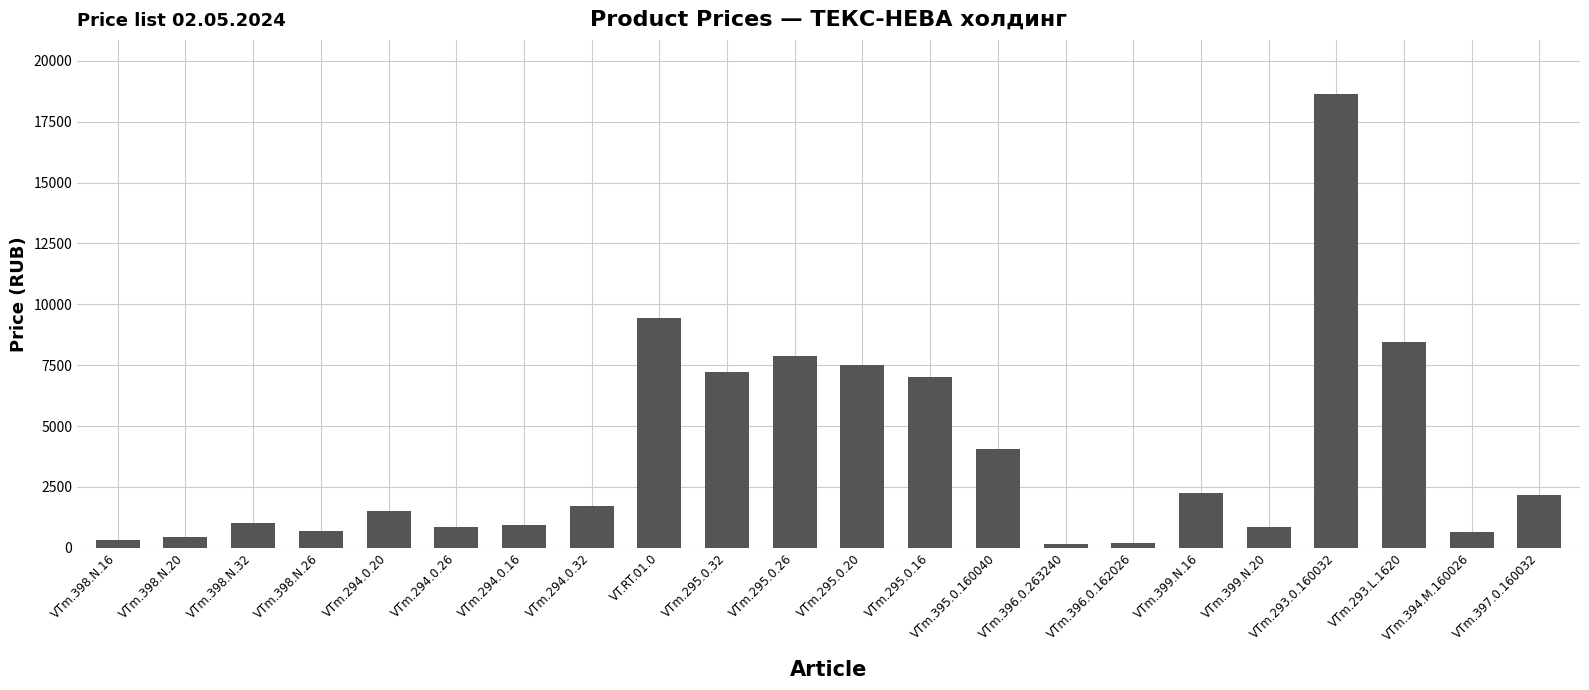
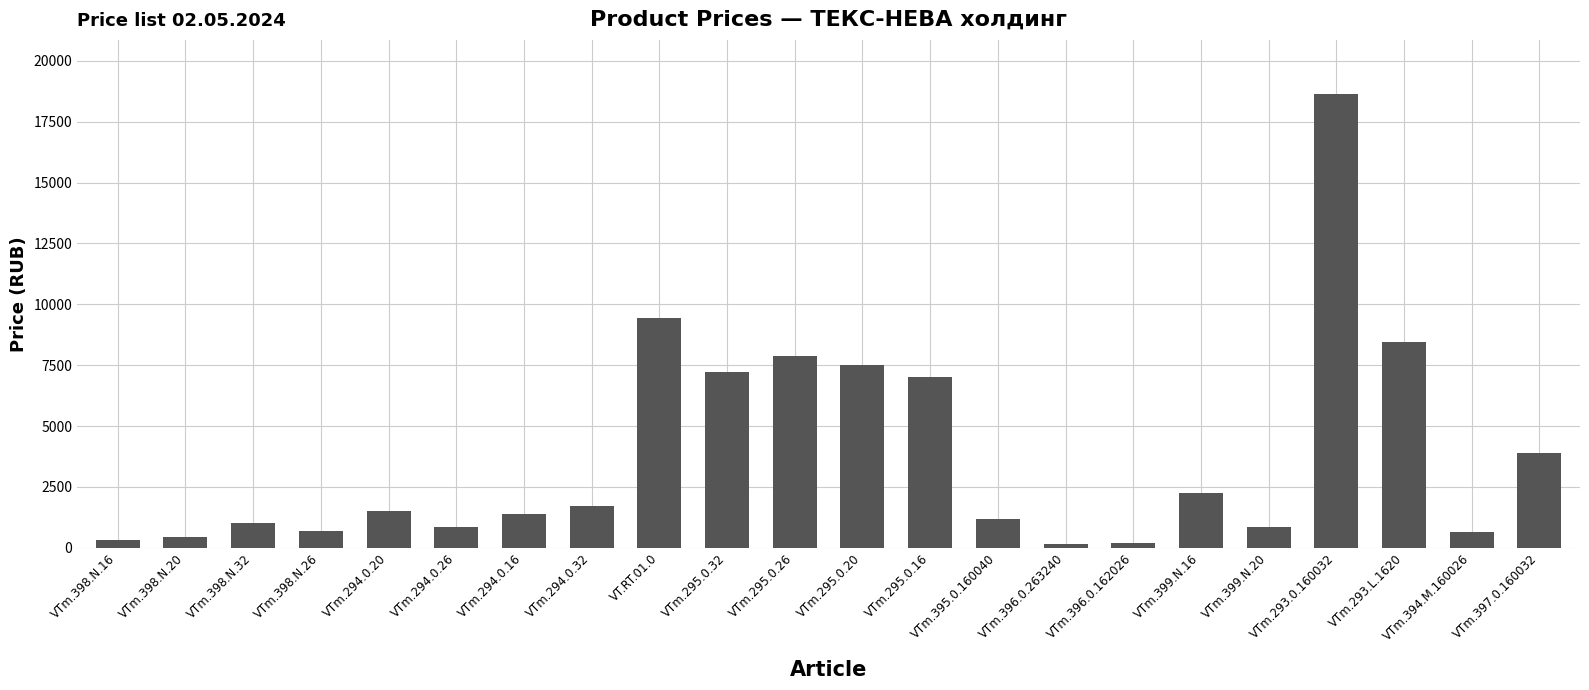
VTm.294.0.16: 900 -> 1400
VTm.395.0.160040: 4000 -> 1200
VTm.397.0.160032: 2200 -> 3900
